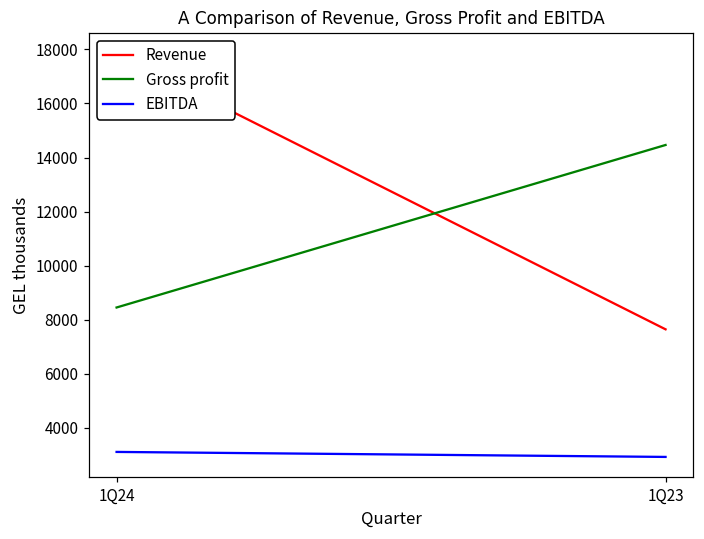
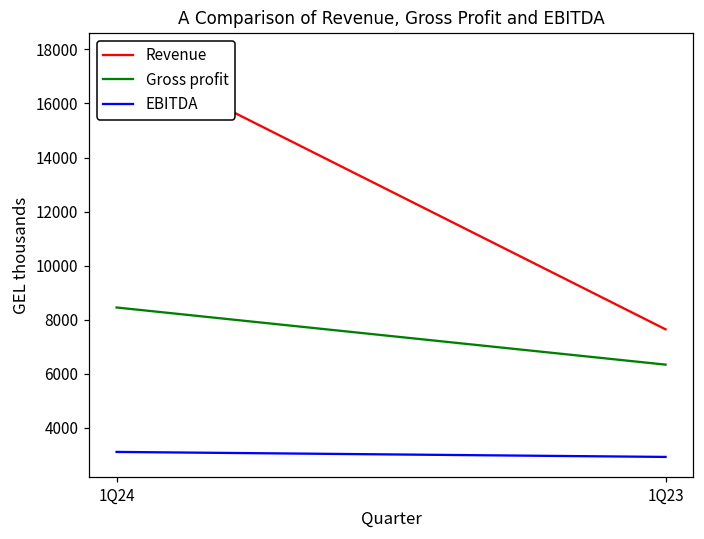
Gross profit, 1Q23: 14500 -> 6300
